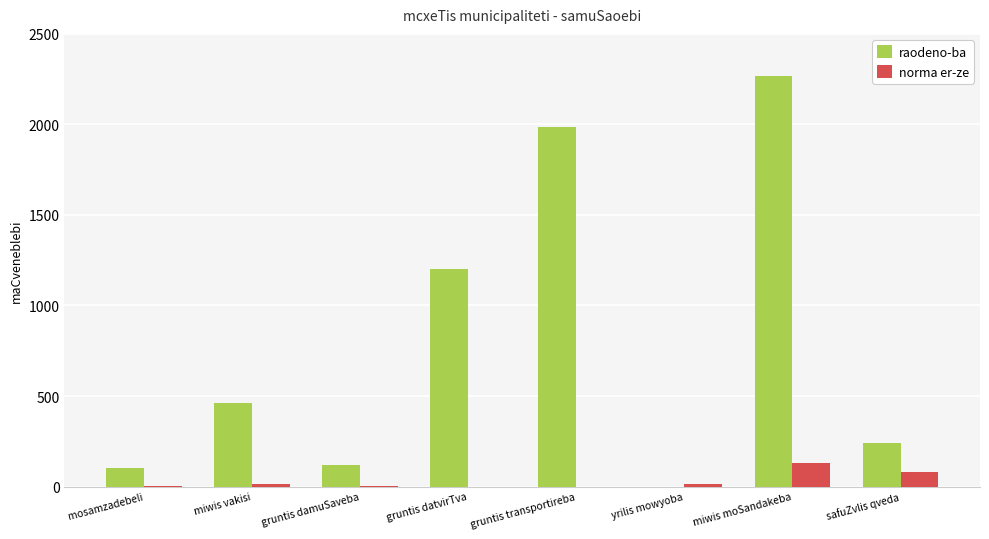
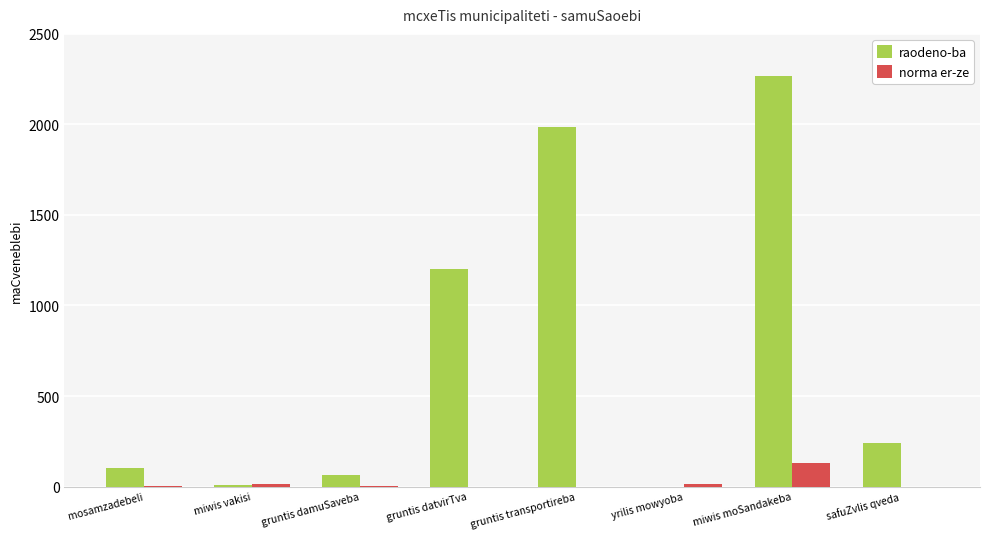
raodeno-ba, miwis vakisi: 460 -> 10
raodeno-ba, gruntis damuSaveba: 120 -> 60
norma er-ze, safuZvlis qveda: 80 -> 0
